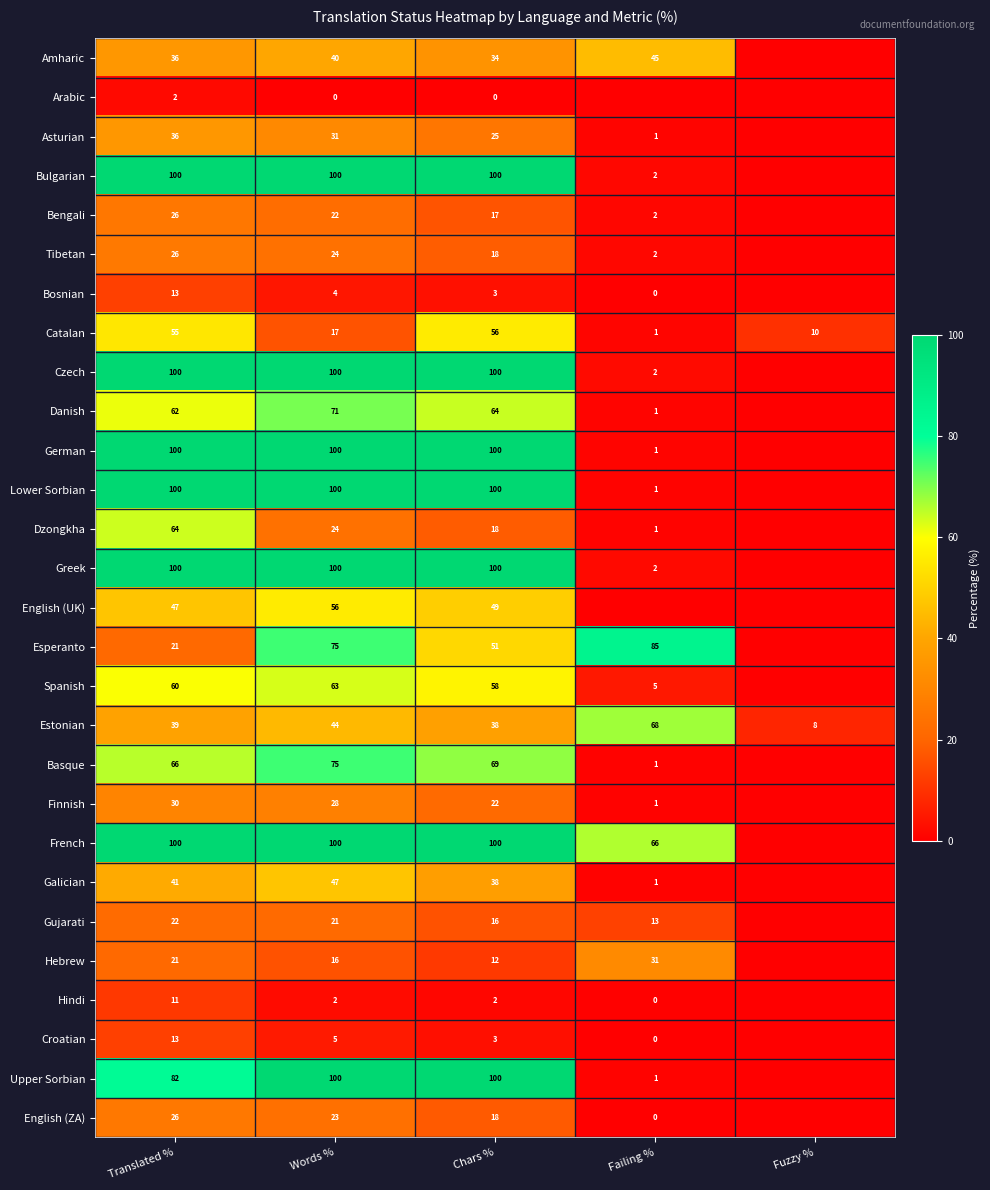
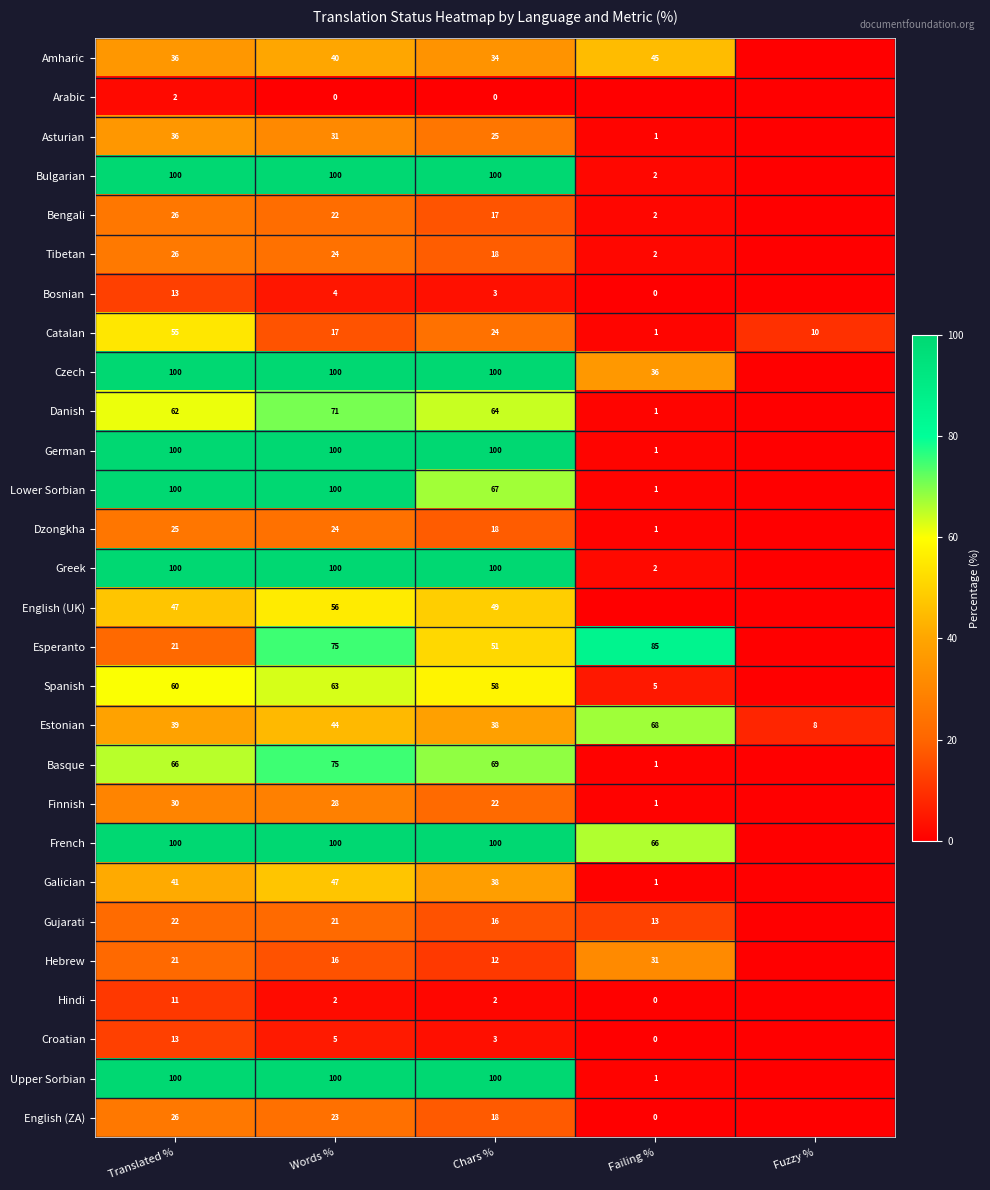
Catalan, Chars %: 56 -> 24
Czech, Failing %: 2 -> 36
Lower Sorbian, Chars %: 100 -> 67
Dzongkha, Translated %: 64 -> 25
Upper Sorbian, Translated %: 82 -> 100
